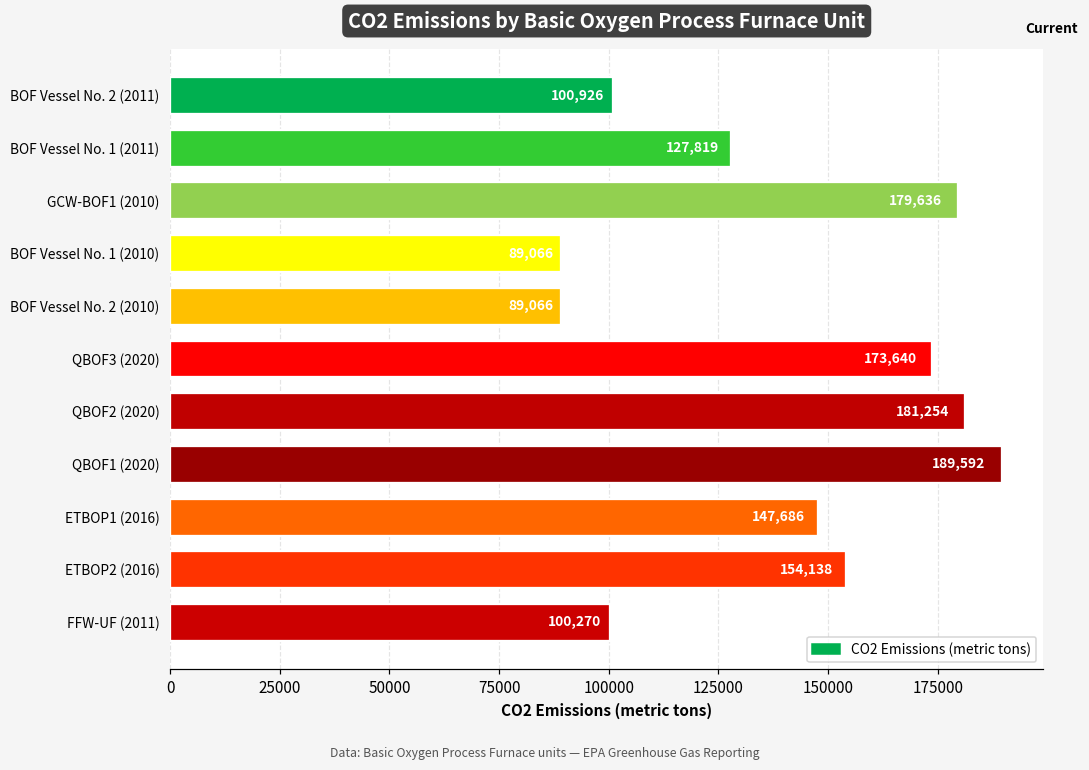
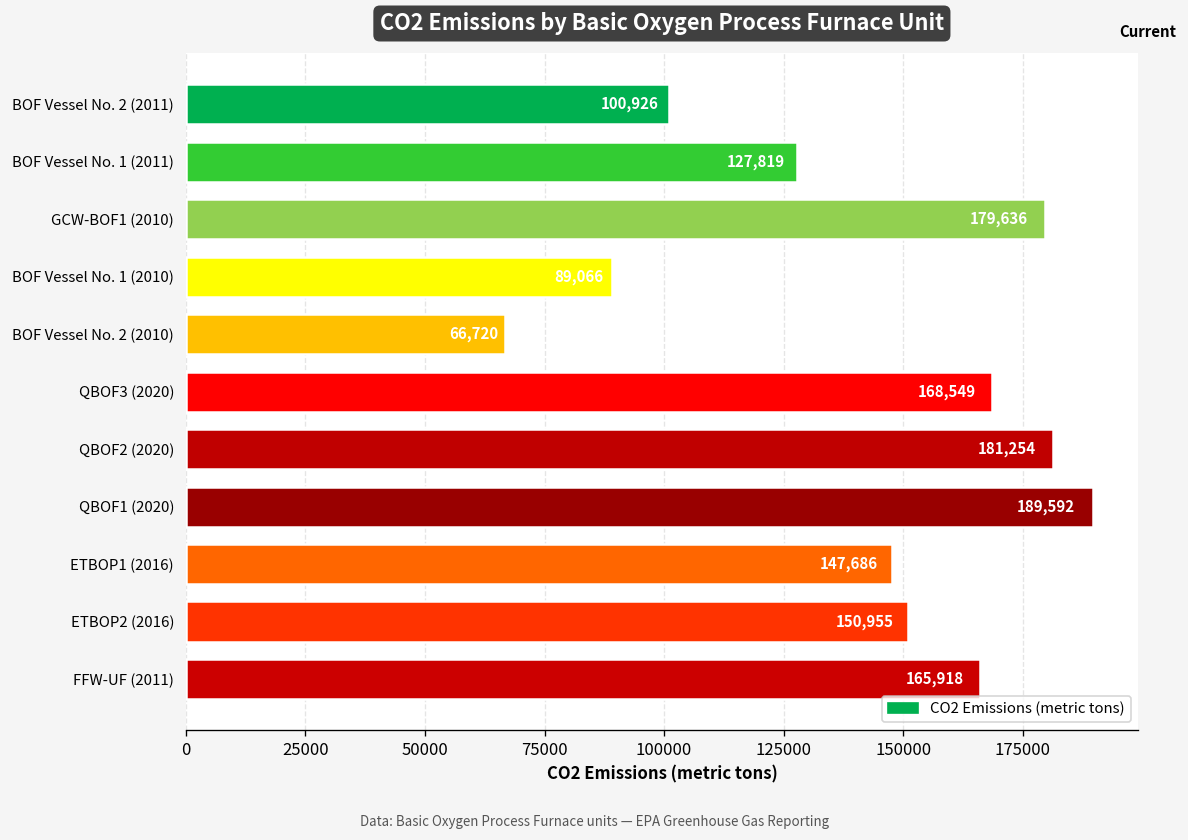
BOF Vessel No. 2 (2010): 89,066 -> 66,720
QBOF3 (2020): 173,640 -> 168,549
ETBOP2 (2016): 154,138 -> 150,955
FFW-UF (2011): 100,270 -> 165,918
